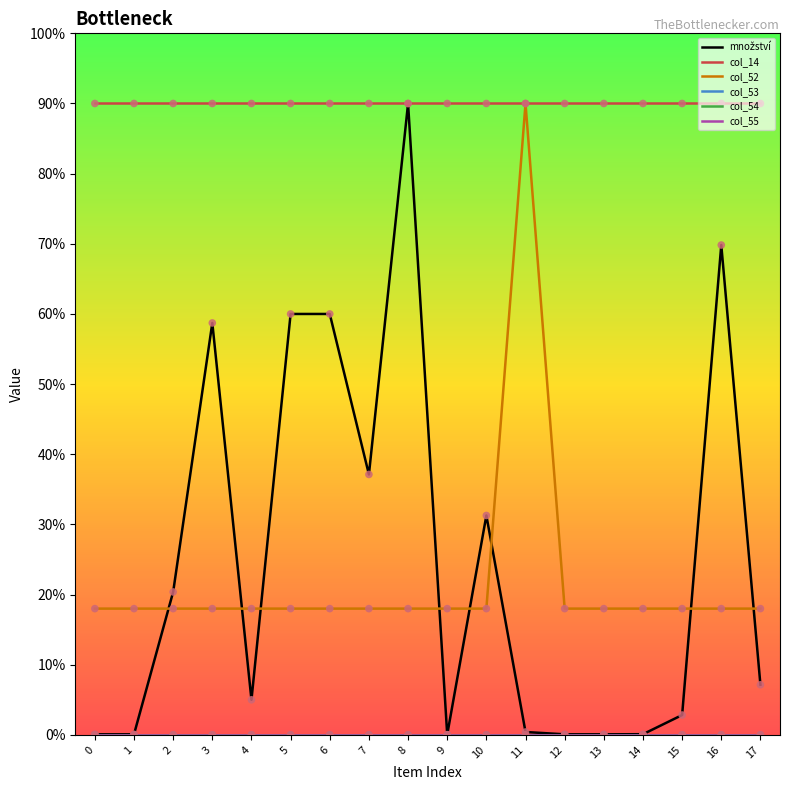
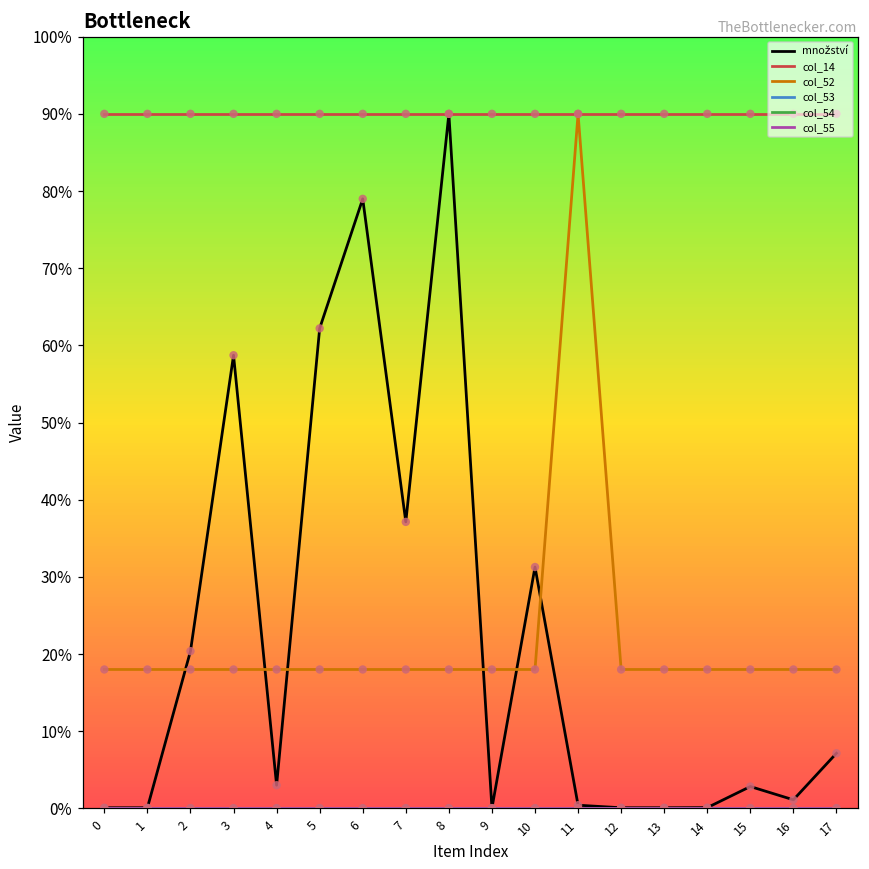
množství, 4: 5% -> 3%
množství, 5: 60% -> 62%
množství, 6: 60% -> 79%
množství, 16: 70% -> 1%
